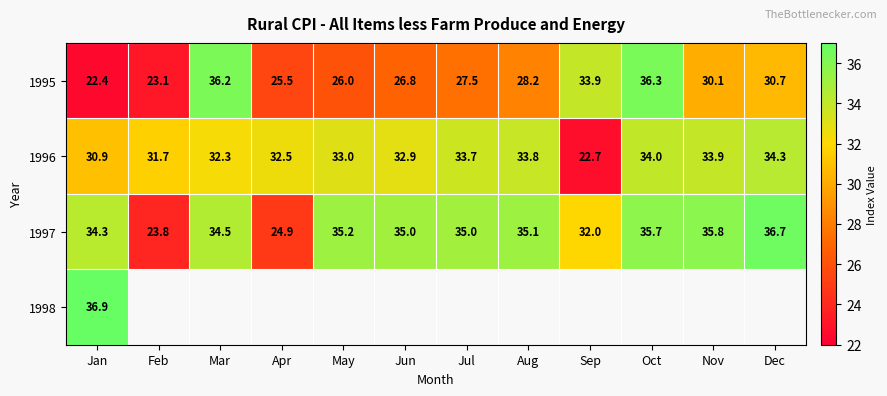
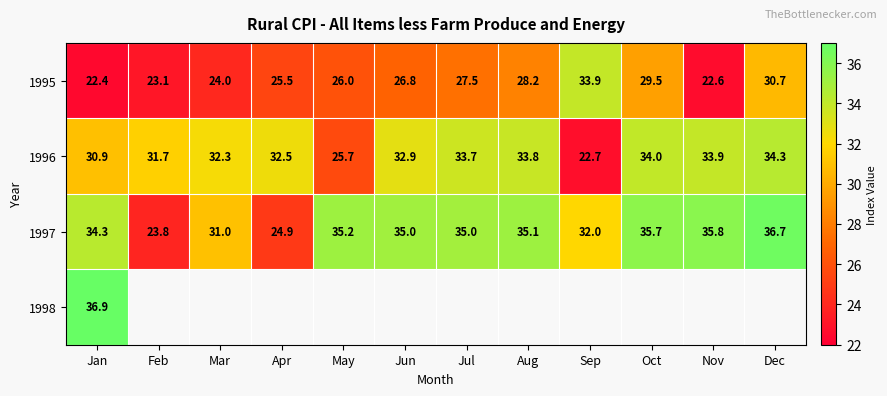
1995, Mar: 36.2 -> 24.0
1995, Oct: 36.3 -> 29.5
1995, Nov: 30.1 -> 22.6
1996, May: 33.0 -> 25.7
1997, Mar: 34.5 -> 31.0
